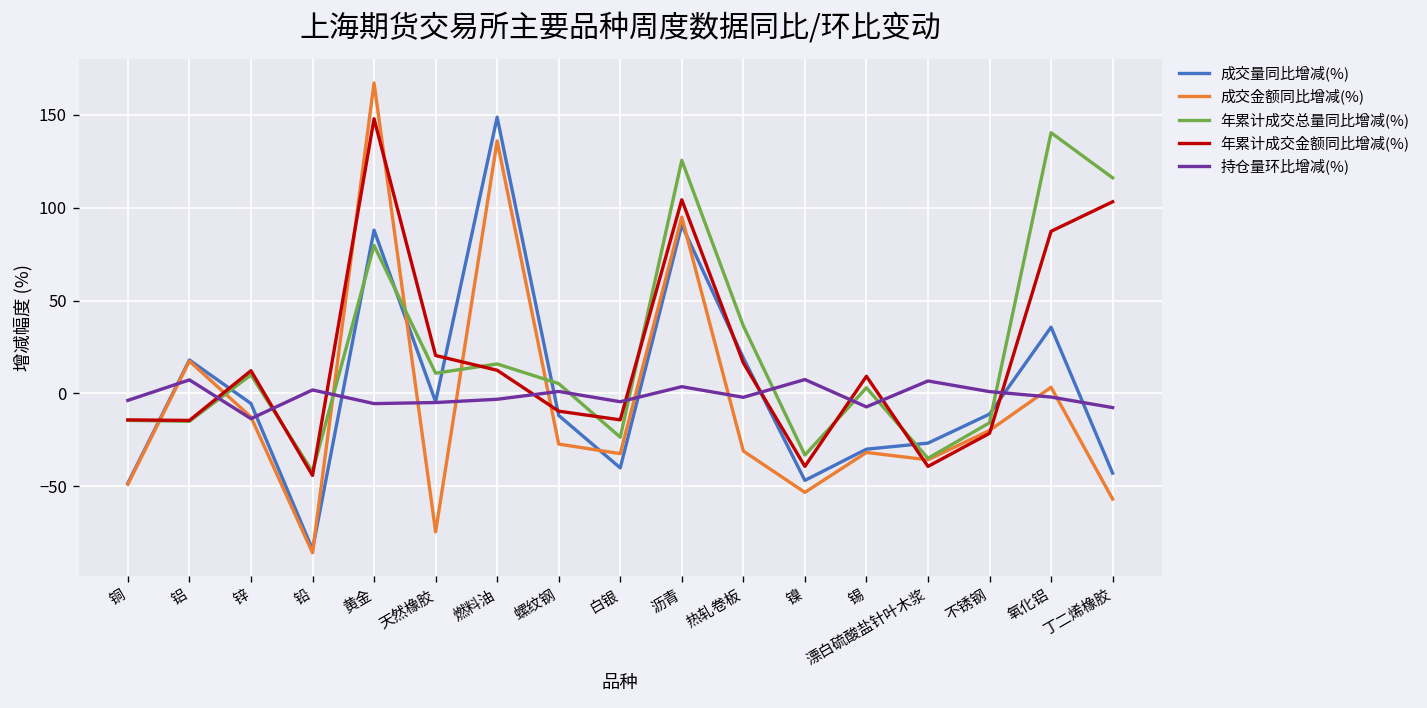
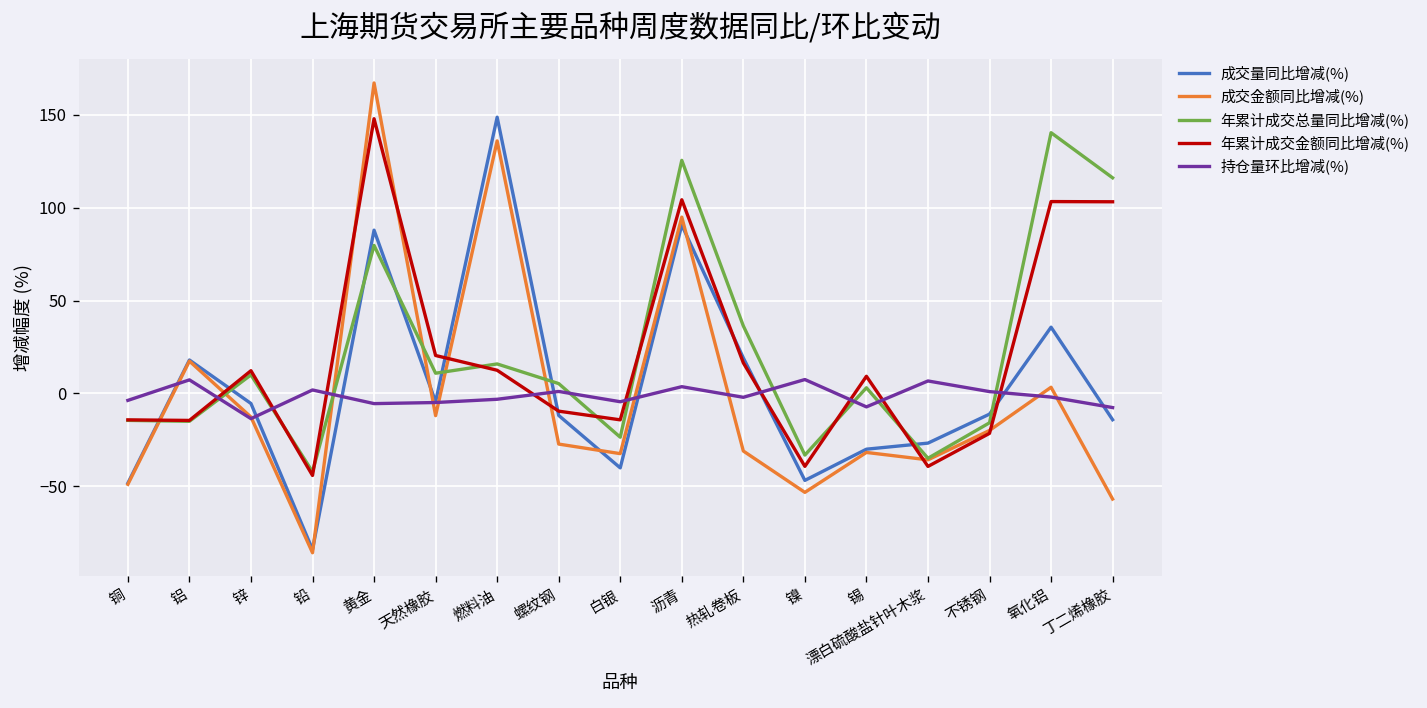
成交金额同比增减(%), 天然橡胶: -75 -> -12
年累计成交金额同比增减(%), 氧化铝: 87 -> 103
成交量同比增减(%), 丁二烯橡胶: -43 -> -14
